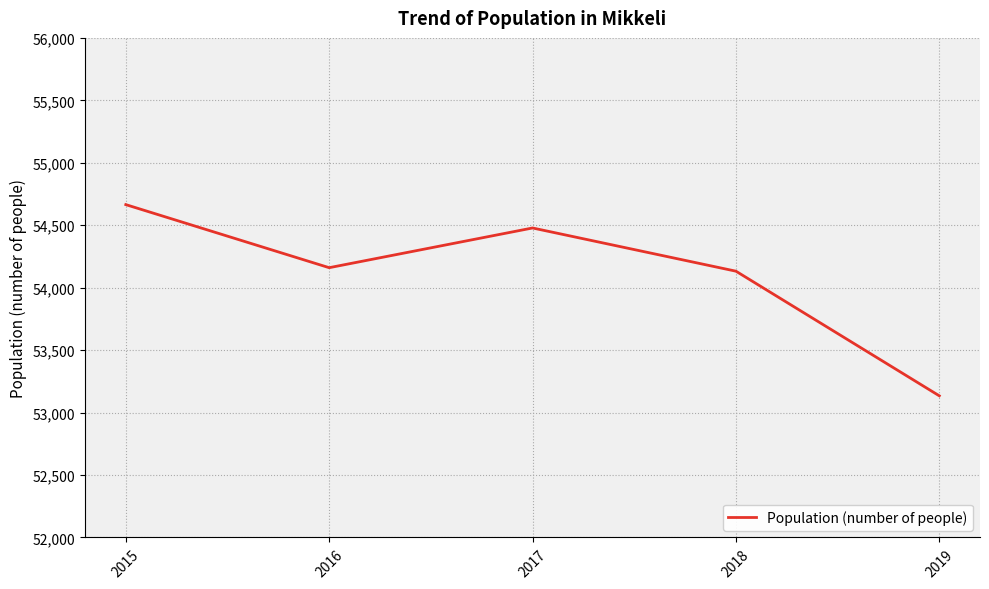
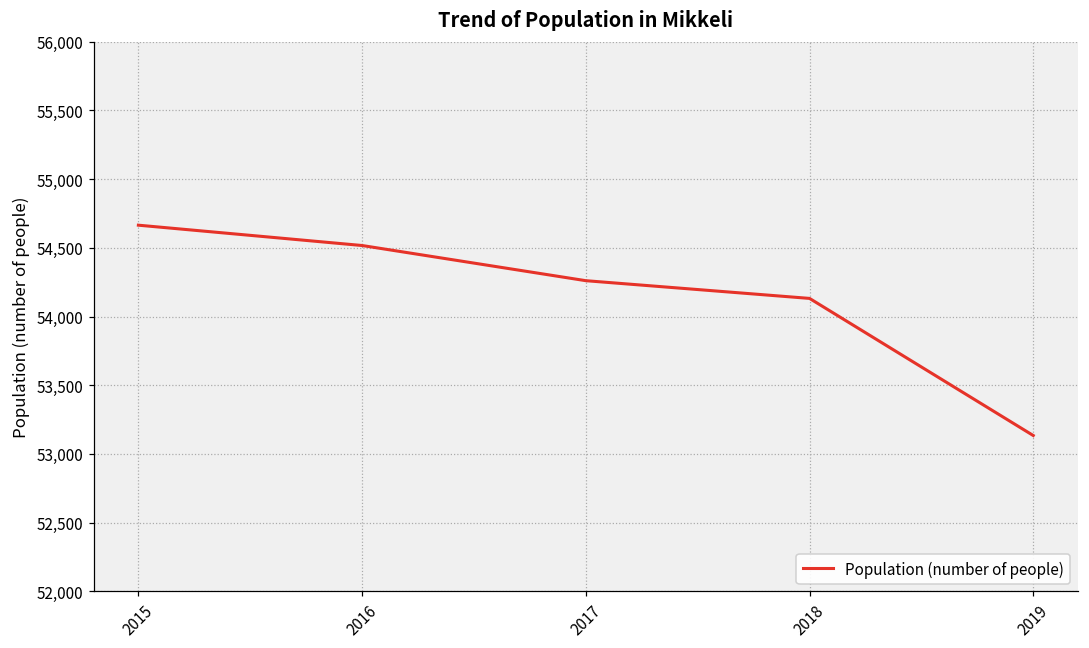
2016: 54,160 -> 54,520
2017: 54,480 -> 54,260
